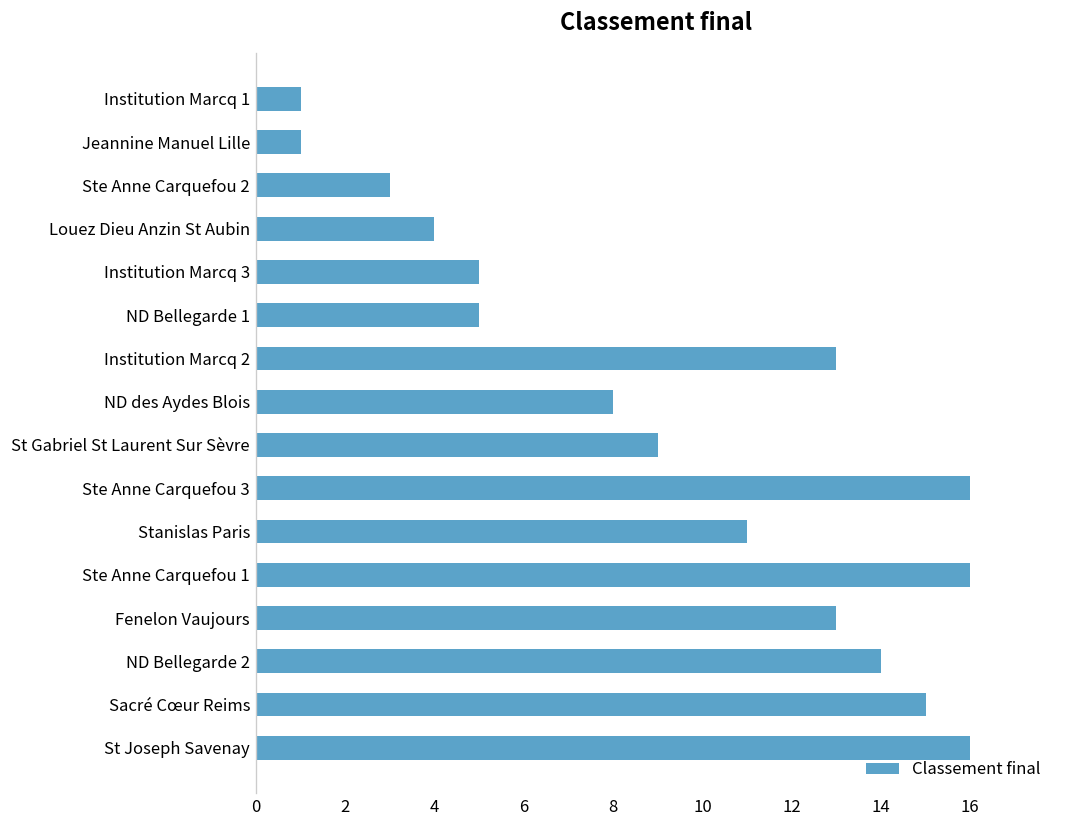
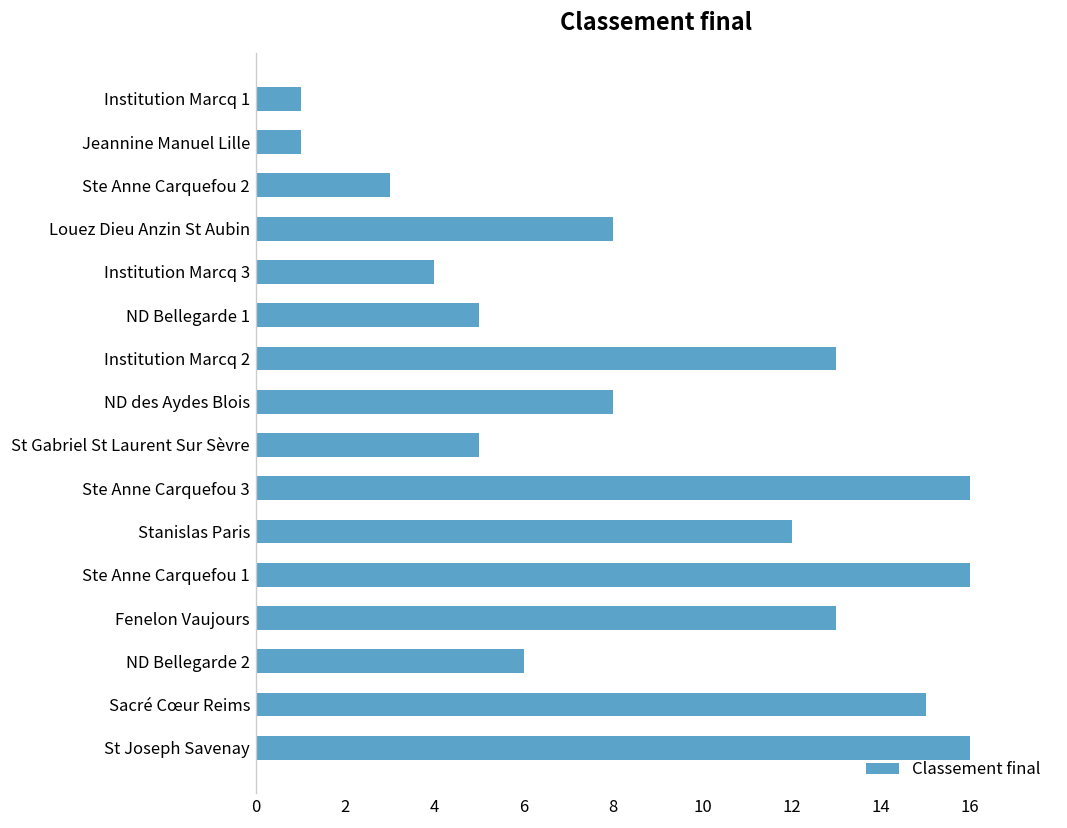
Louez Dieu Anzin St Aubin: 4 -> 8
Institution Marcq 3: 5 -> 4
St Gabriel St Laurent Sur Sèvre: 9 -> 5
Stanislas Paris: 11 -> 12
ND Bellegarde 2: 14 -> 6
